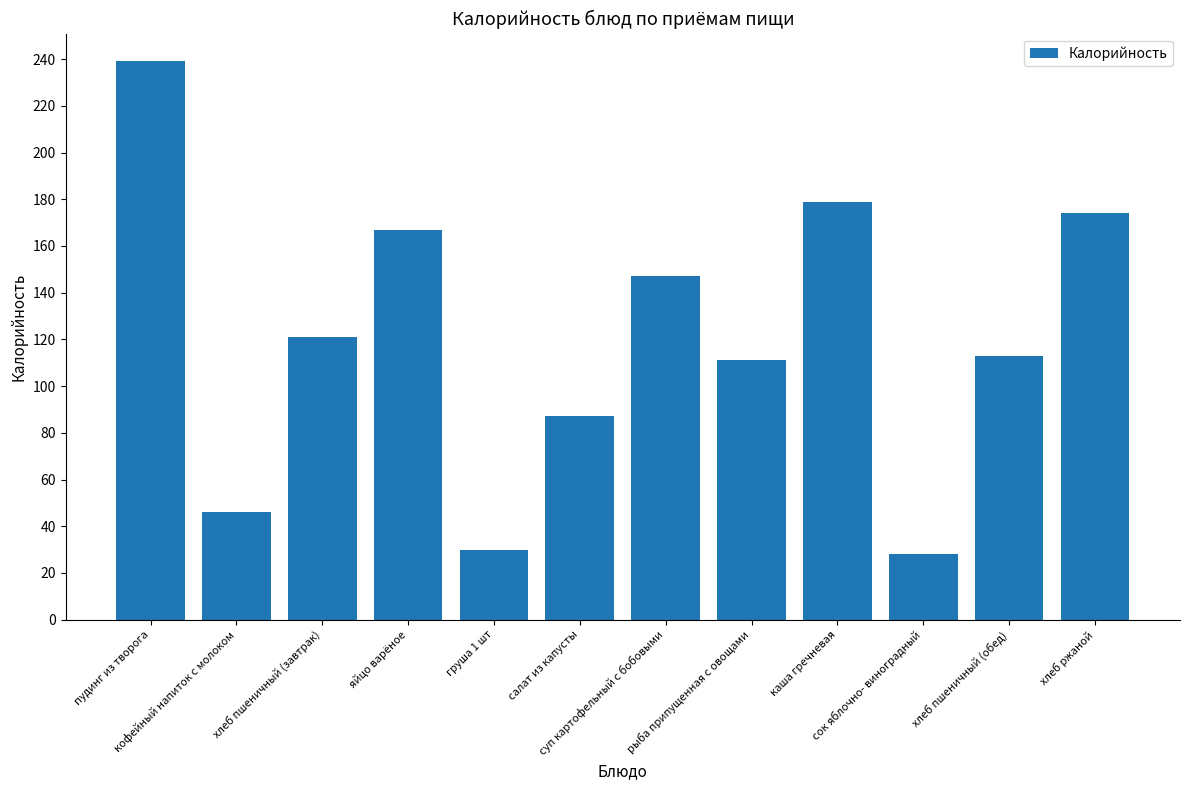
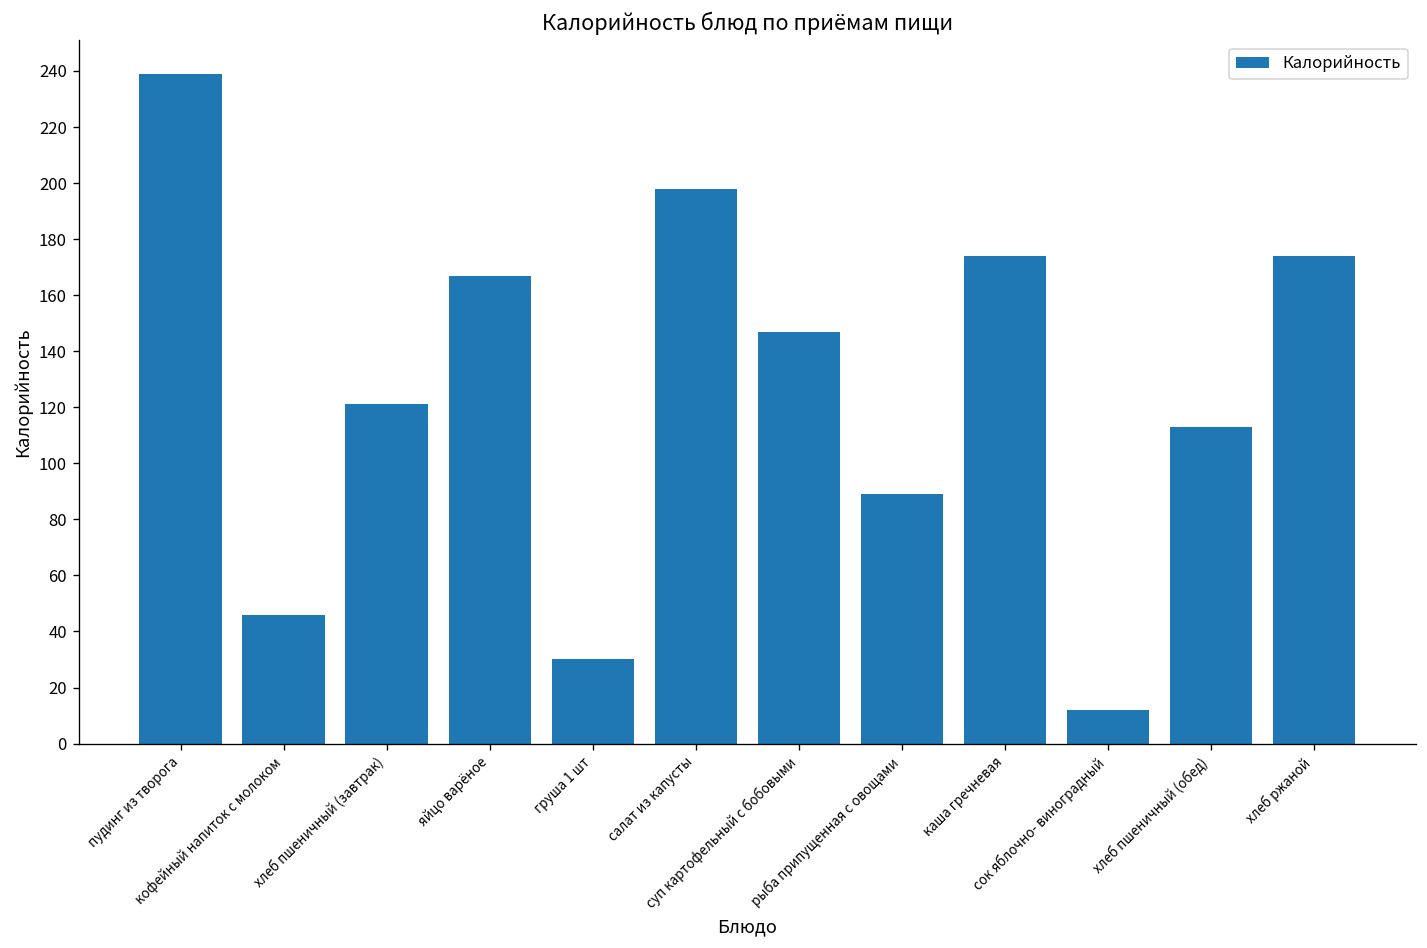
салат из капусты: 87 -> 198
рыба припущенная с овощами: 111 -> 89
каша гречневая: 179 -> 174
сок яблочно- виноградный: 28 -> 12
